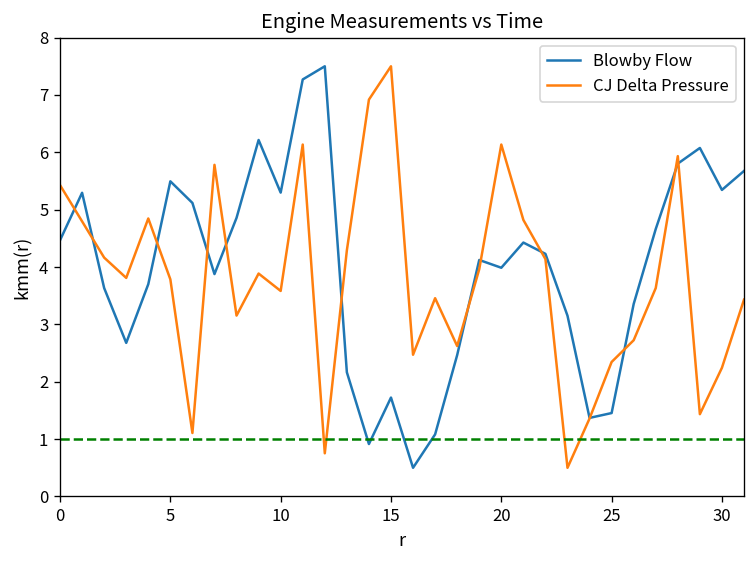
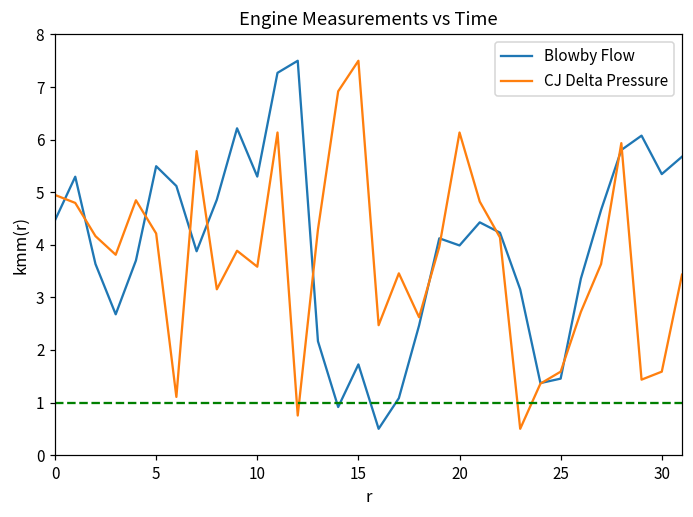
CJ Delta Pressure, 0: 5.4 -> 4.9
CJ Delta Pressure, 5: 3.8 -> 4.2
CJ Delta Pressure, 25: 2.3 -> 1.6
CJ Delta Pressure, 30: 2.2 -> 1.6
